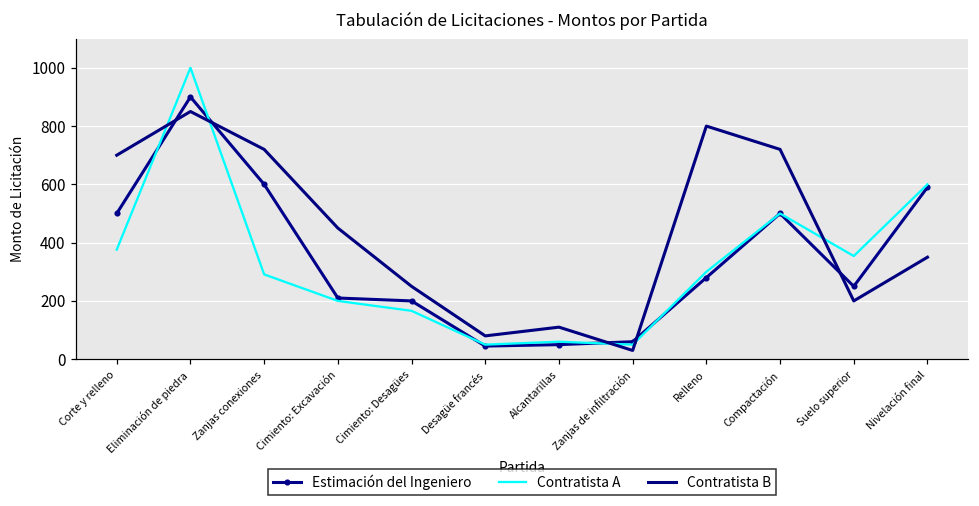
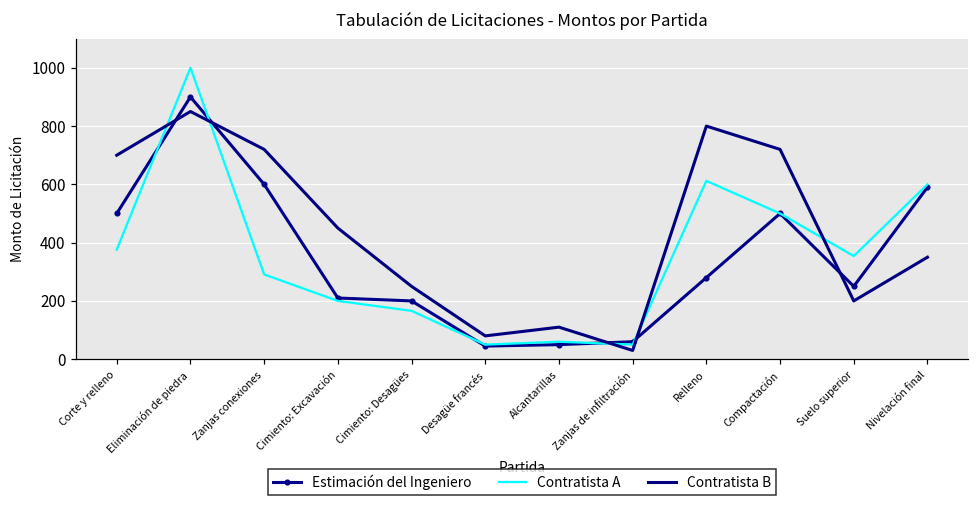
Contratista A, Relleno: 300 -> 610
